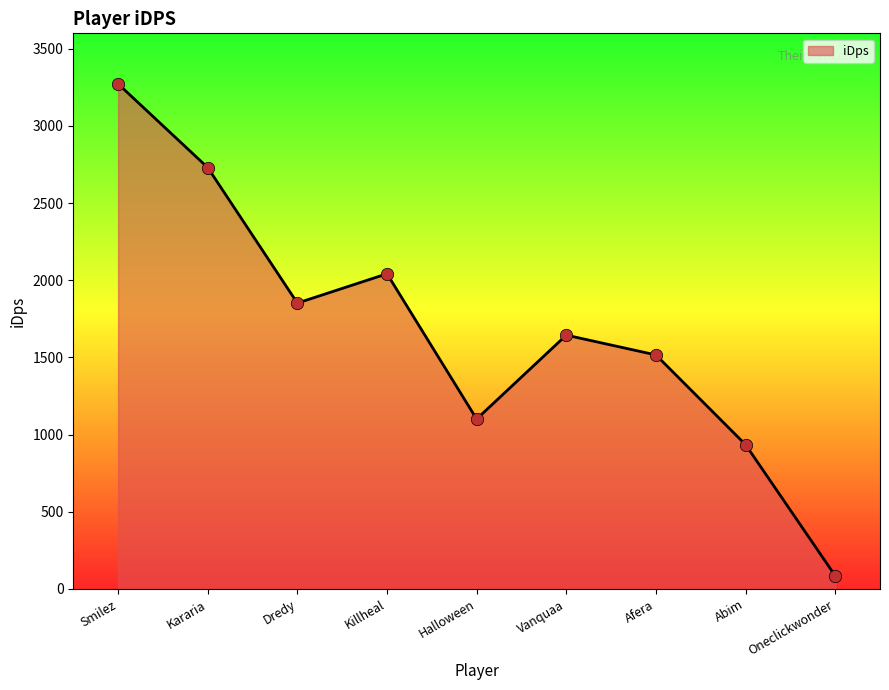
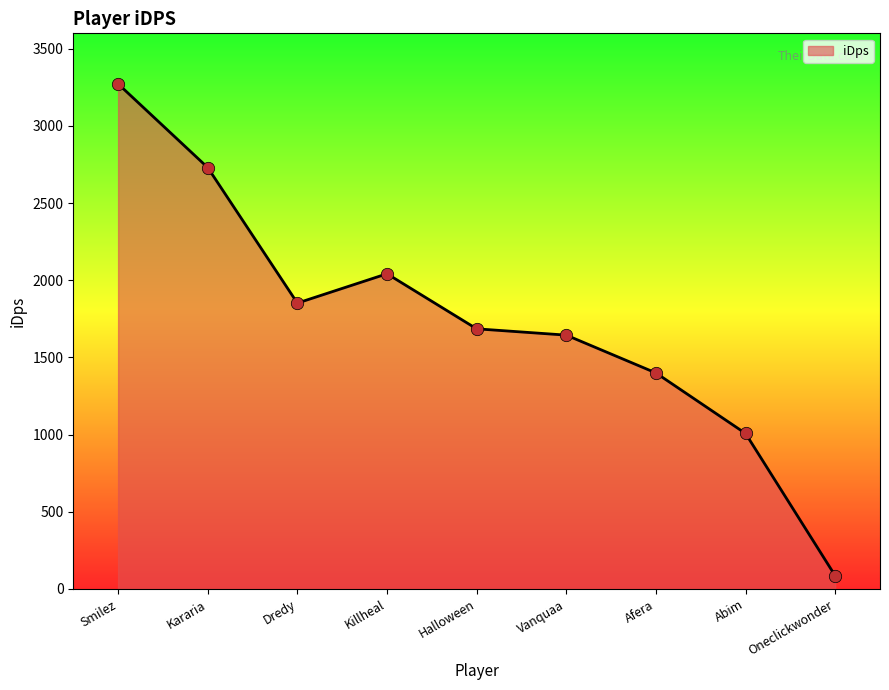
Halloween: 1100 -> 1690
Afera: 1520 -> 1400
Abim: 930 -> 1010
